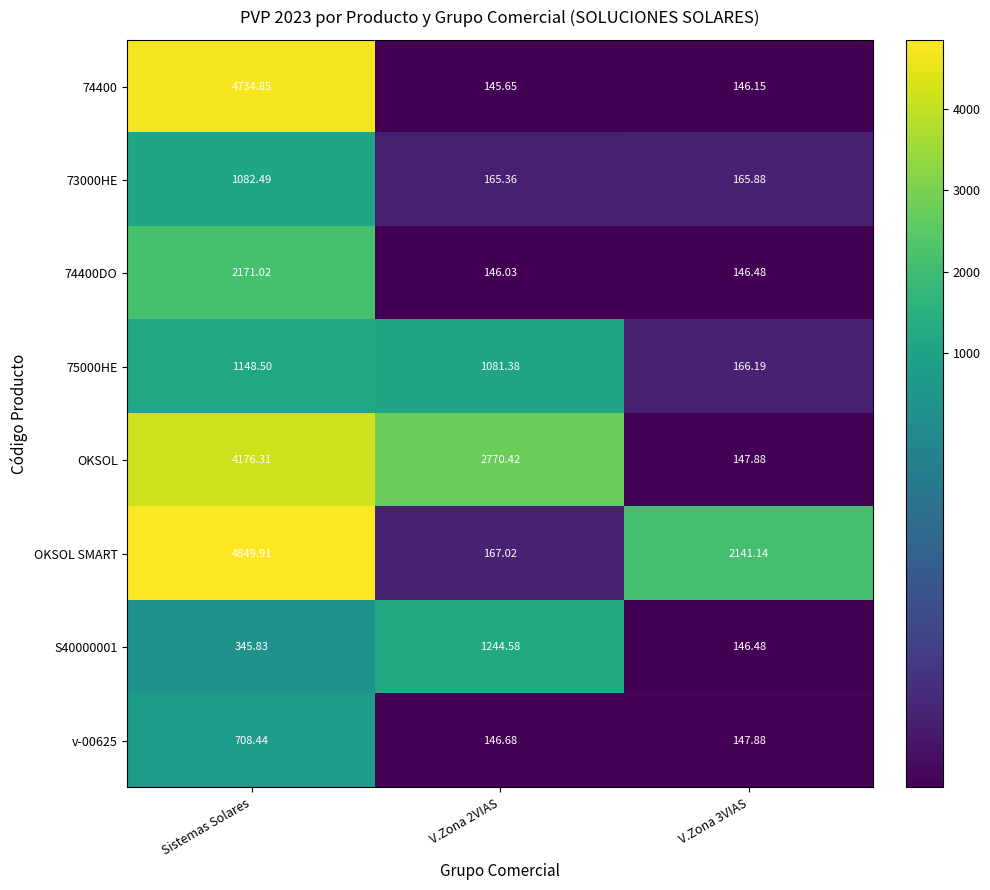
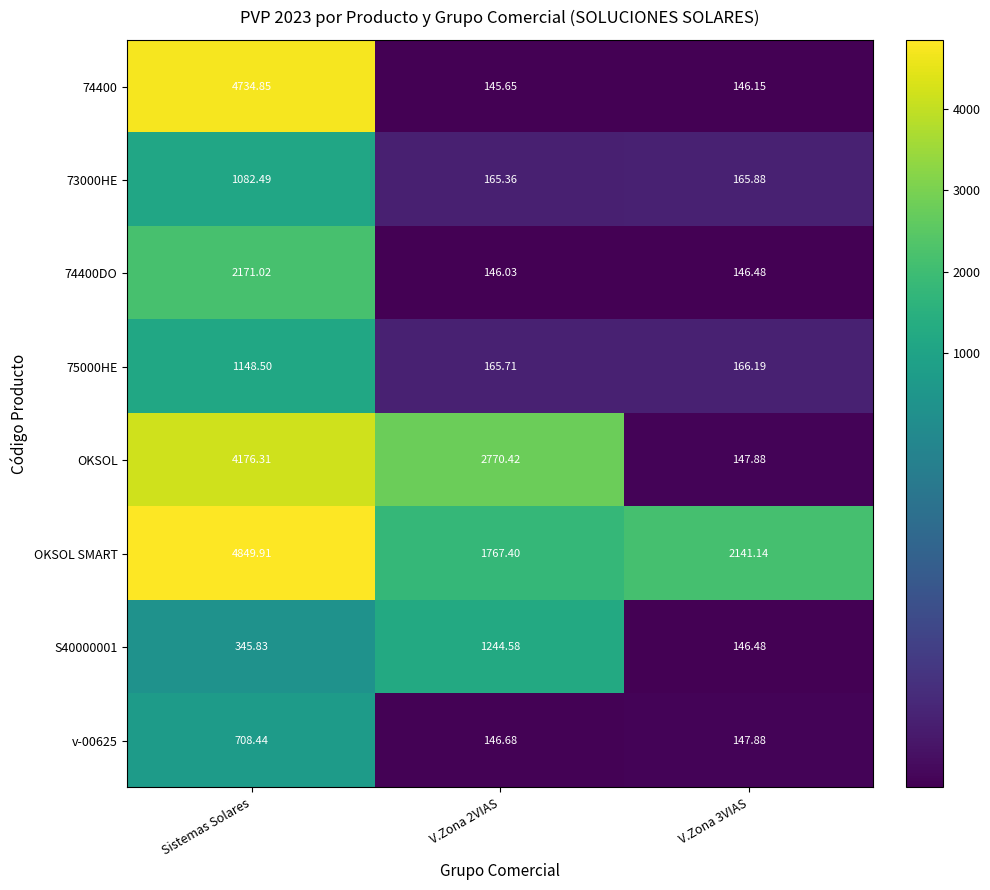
75000HE, V.Zona 2VIAS: 1081.38 -> 165.71
OKSOL SMART, V.Zona 2VIAS: 167.02 -> 1767.40
